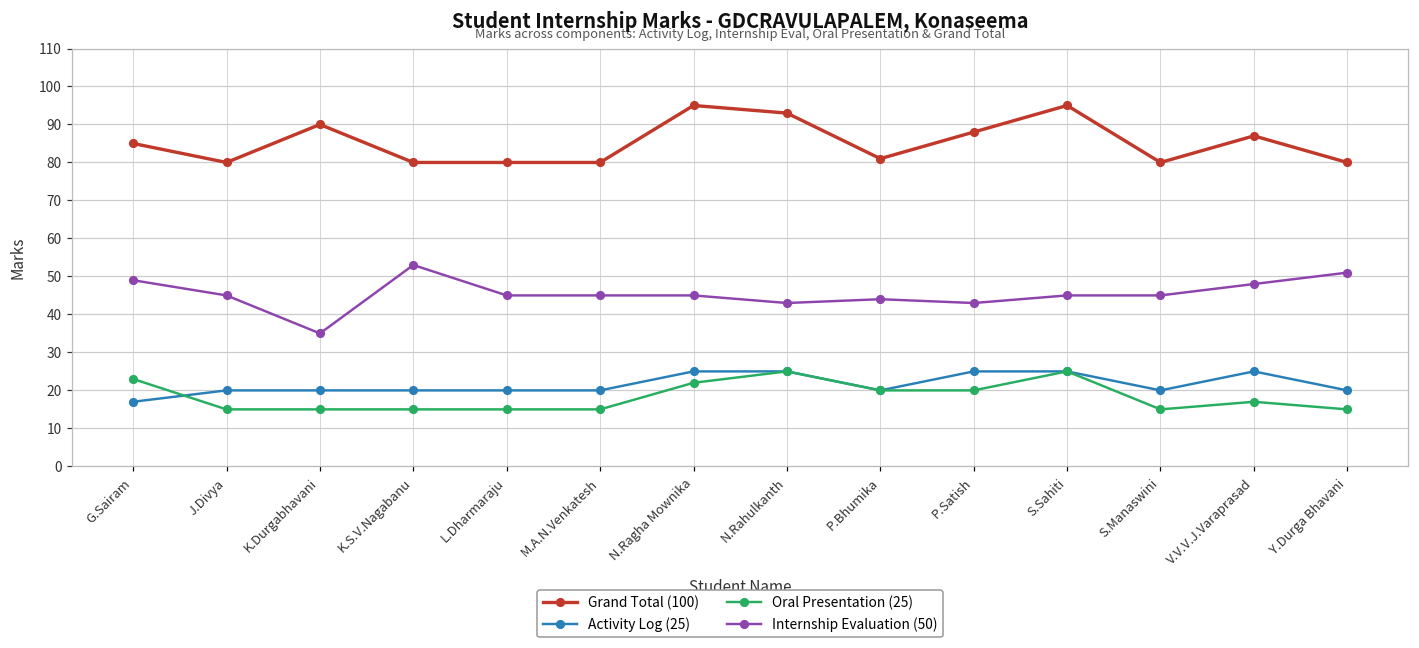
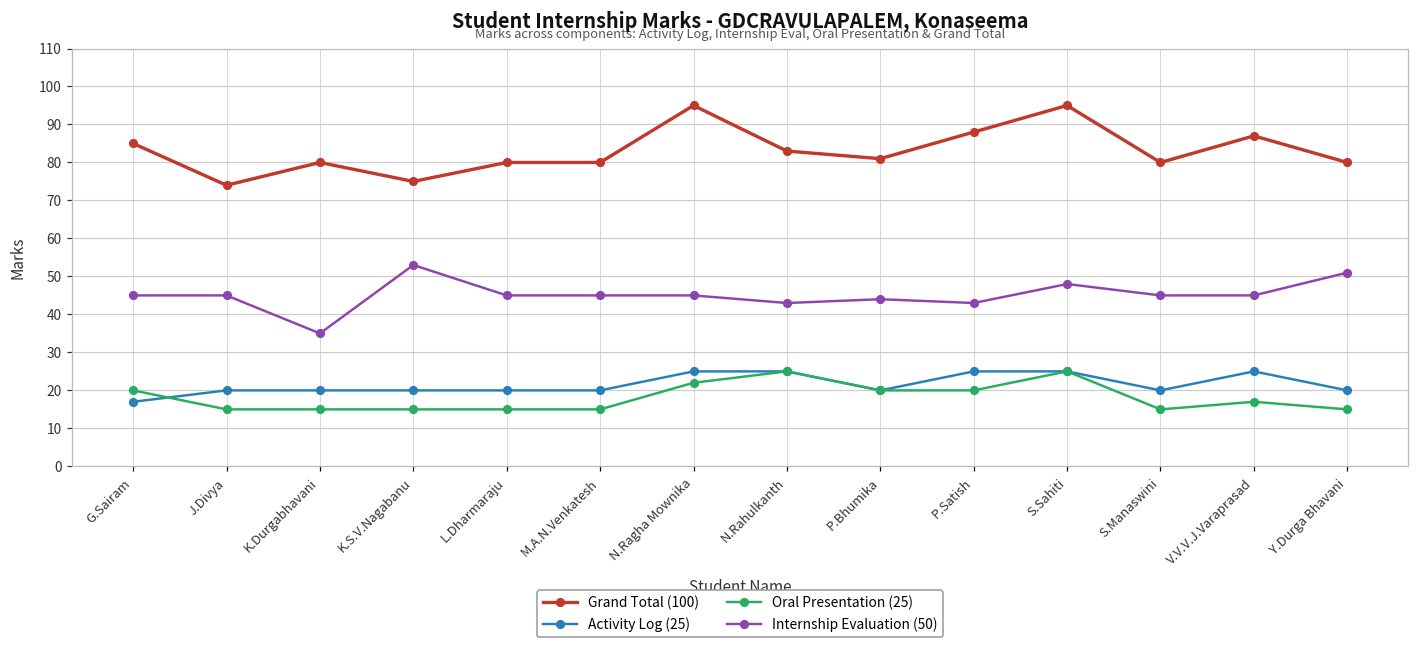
Oral Presentation (25), G.Sairam: 23 -> 20
Internship Evaluation (50), G.Sairam: 49 -> 45
Grand Total (100), J.Divya: 80 -> 74
Grand Total (100), K.Durgabhavani: 90 -> 80
Grand Total (100), K.S.V.Nagabanu: 80 -> 75
Grand Total (100), N.Rahulkanth: 93 -> 83
Internship Evaluation (50), S.Sahiti: 45 -> 48
Internship Evaluation (50), V.V.V.J.Varaprasad: 48 -> 45
